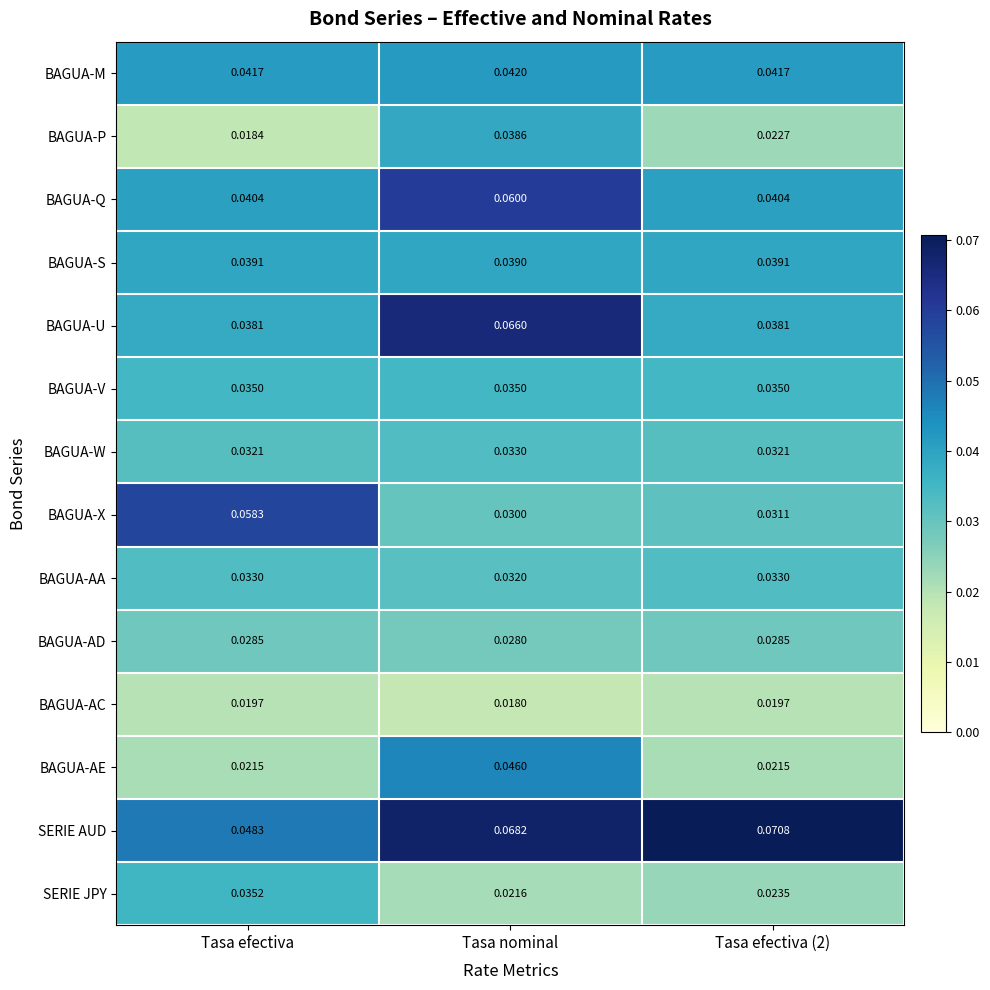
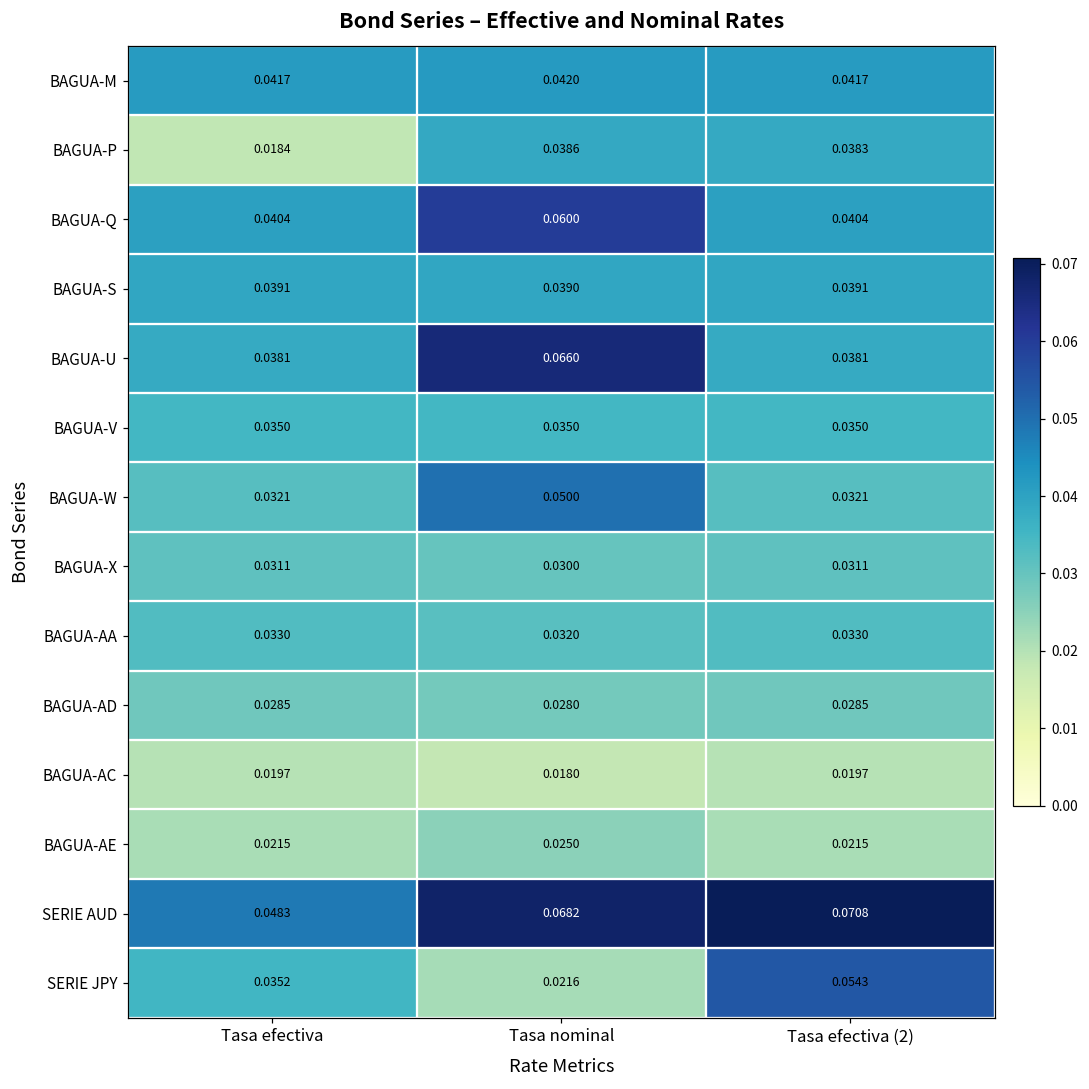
BAGUA-P, Tasa efectiva (2): 0.0227 -> 0.0383
BAGUA-W, Tasa nominal: 0.0330 -> 0.0500
BAGUA-X, Tasa efectiva: 0.0583 -> 0.0311
BAGUA-AE, Tasa nominal: 0.0460 -> 0.0250
SERIE JPY, Tasa efectiva (2): 0.0235 -> 0.0543
